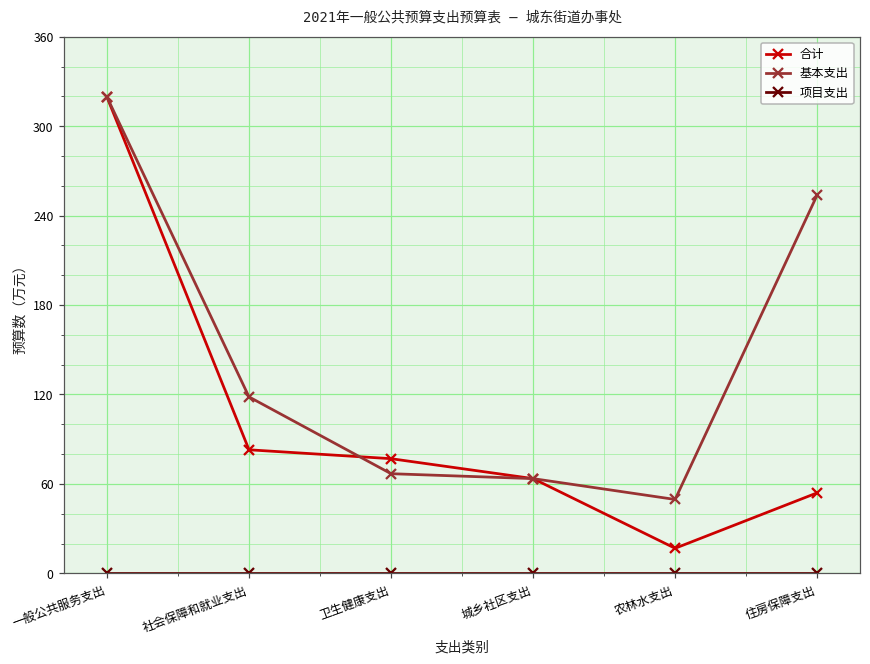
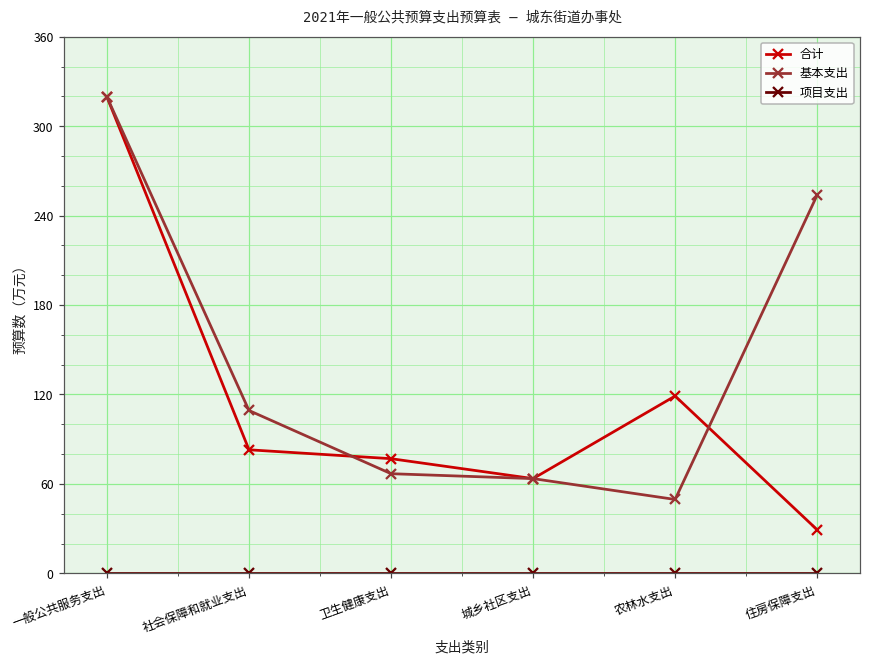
基本支出, 社会保障和就业支出: 118 -> 109
合计, 农林水支出: 17 -> 119
合计, 住房保障支出: 54 -> 29
